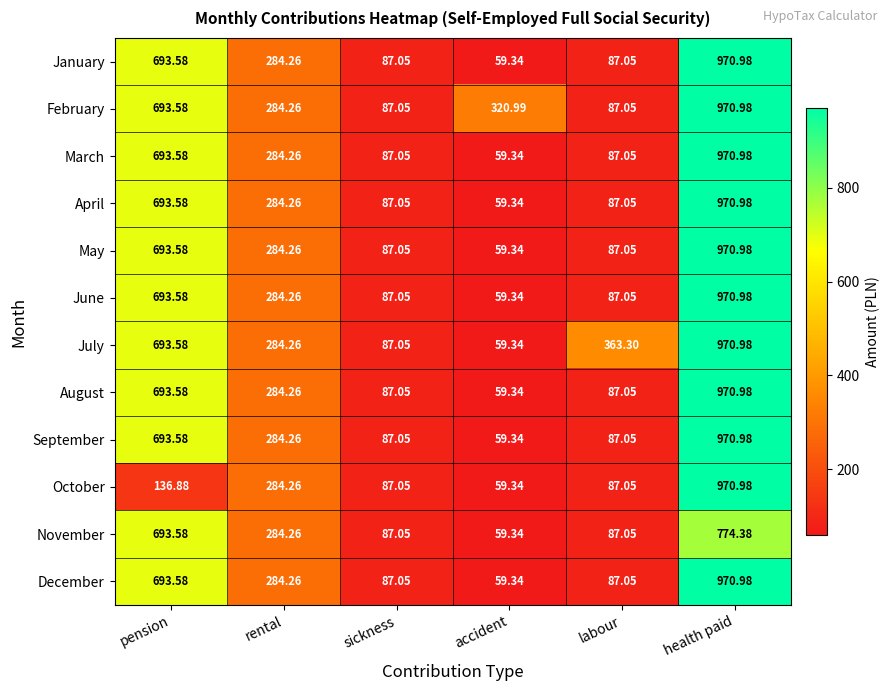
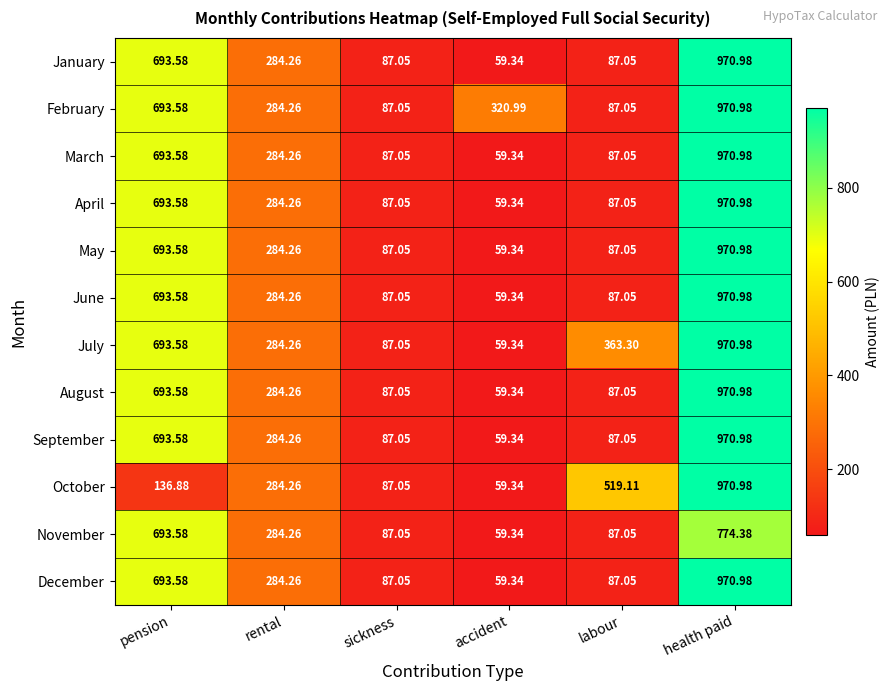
October, labour: 87.05 -> 519.11
